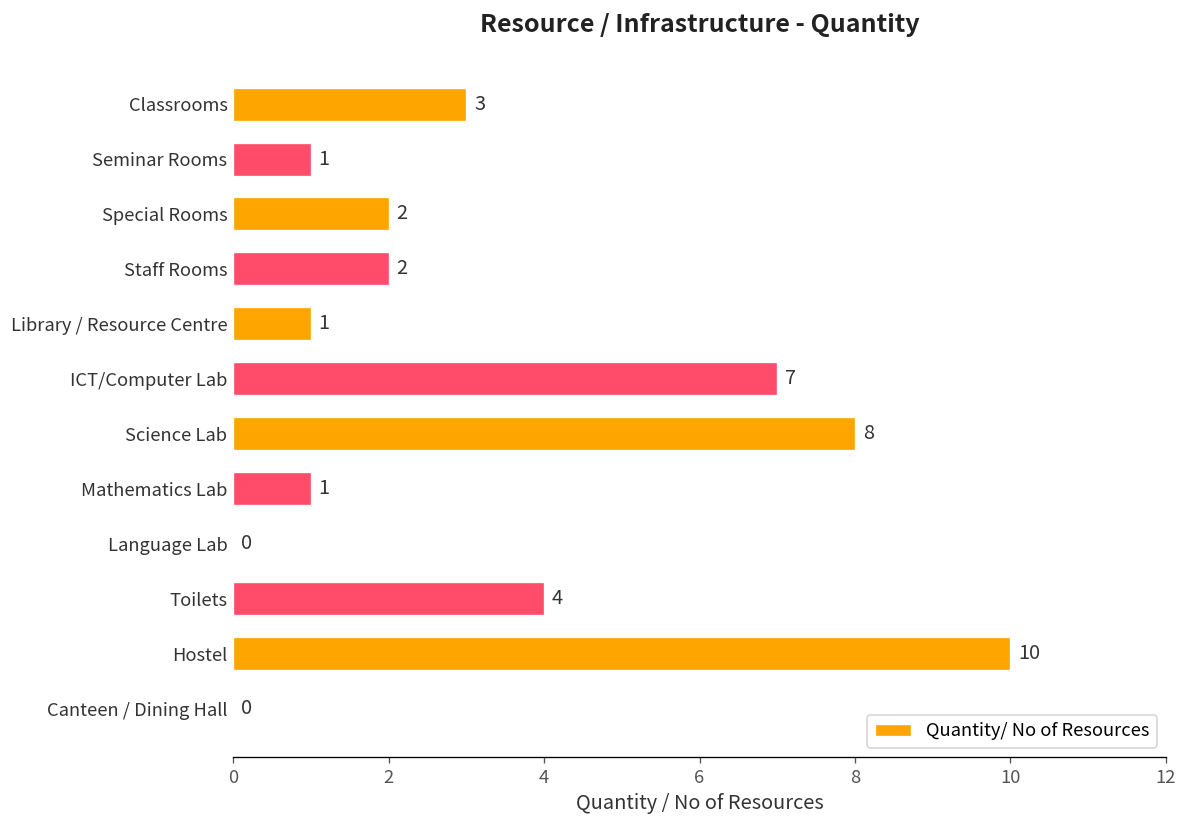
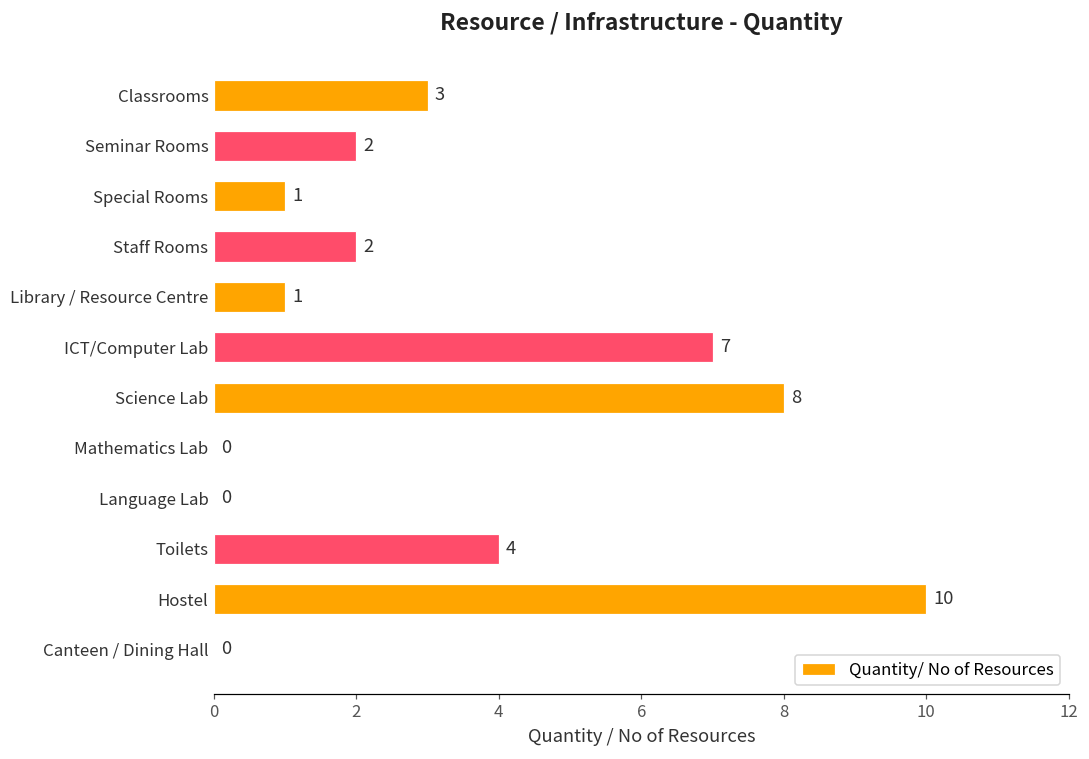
Seminar Rooms: 1 -> 2
Special Rooms: 2 -> 1
Mathematics Lab: 1 -> 0
